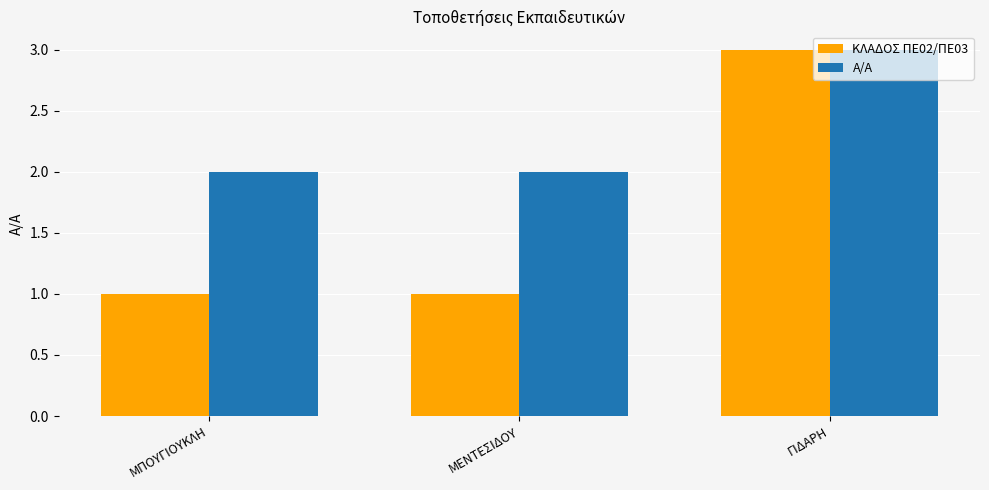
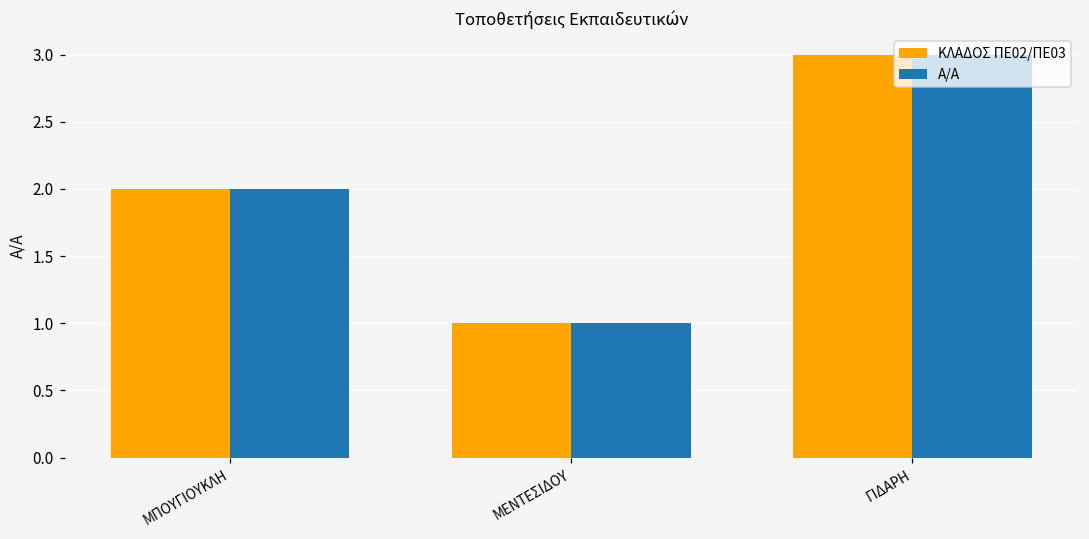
ΚΛΑΔΟΣ ΠΕ02/ΠΕ03, ΜΠΟΥΓΙΟΥΚΛΗ: 1 -> 2
Α/Α, ΜΕΝΤΕΣΙΔΟΥ: 2 -> 1
